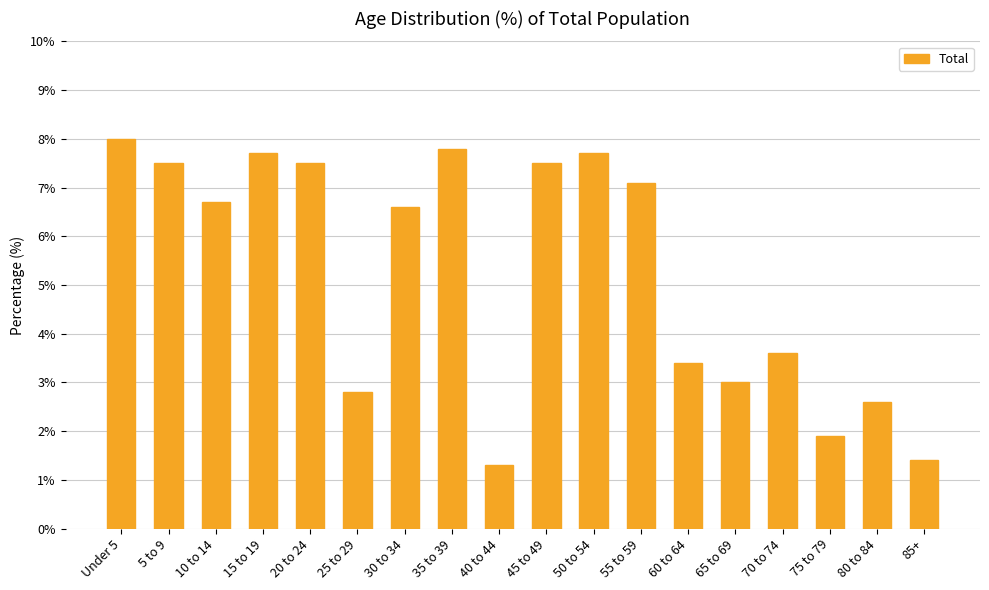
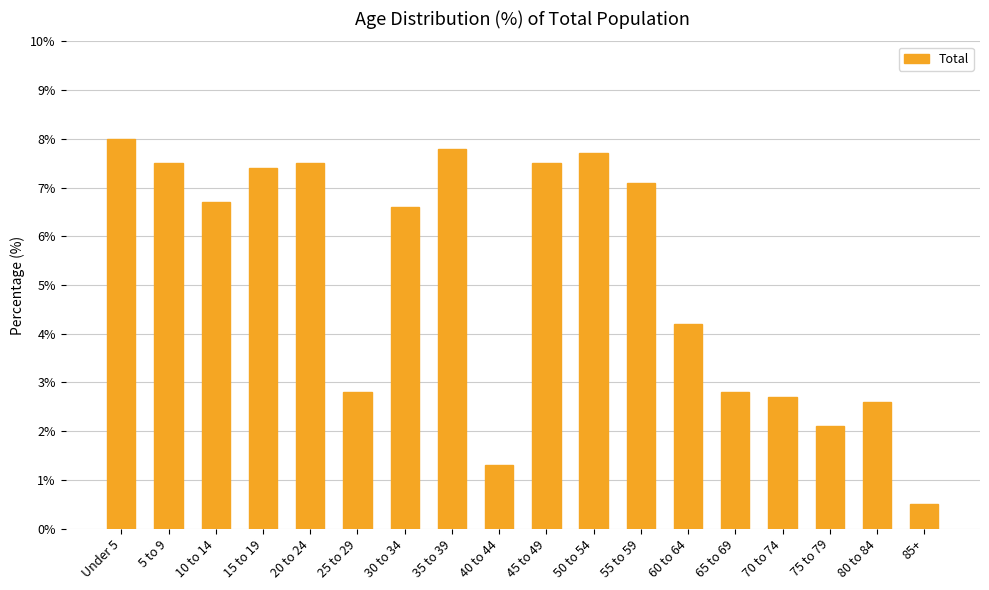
15 to 19: 7.7% -> 7.4%
60 to 64: 3.4% -> 4.2%
65 to 69: 3.0% -> 2.8%
70 to 74: 3.6% -> 2.7%
75 to 79: 1.9% -> 2.1%
85+: 1.4% -> 0.5%
